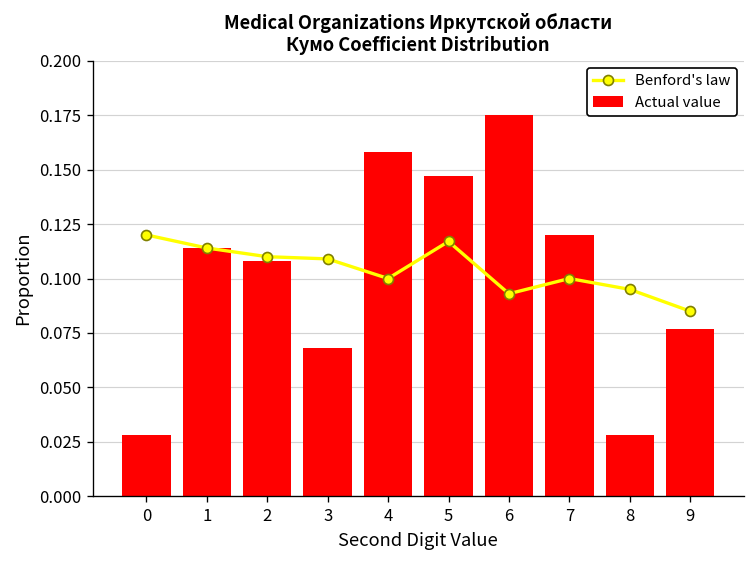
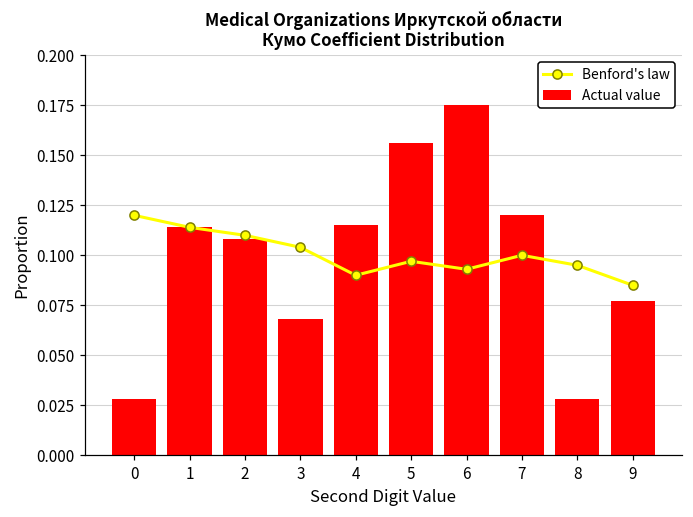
Benford's law, 3: 0.109 -> 0.104
Benford's law, 4: 0.100 -> 0.090
Actual value, 4: 0.158 -> 0.115
Benford's law, 5: 0.117 -> 0.097
Actual value, 5: 0.147 -> 0.156
